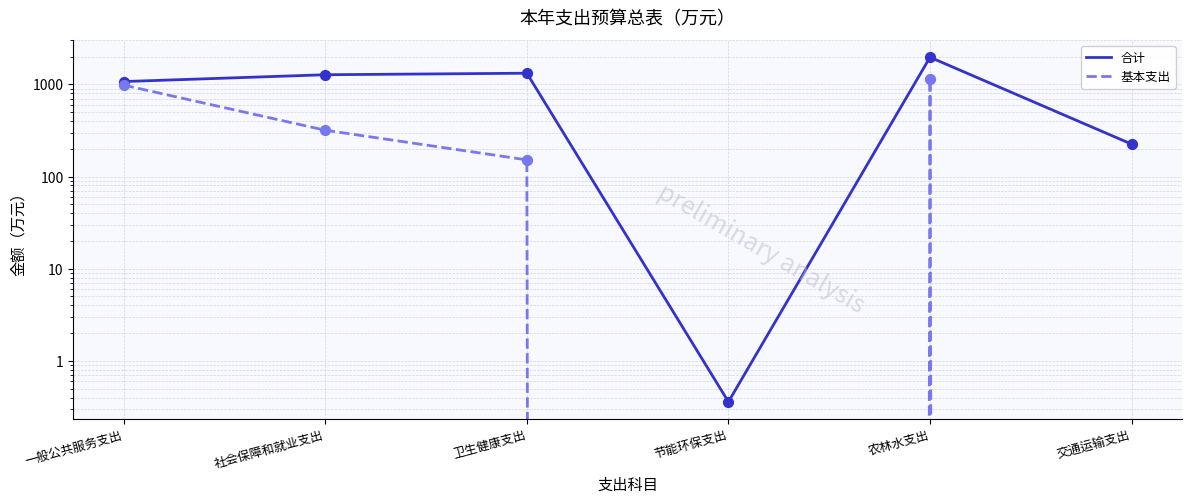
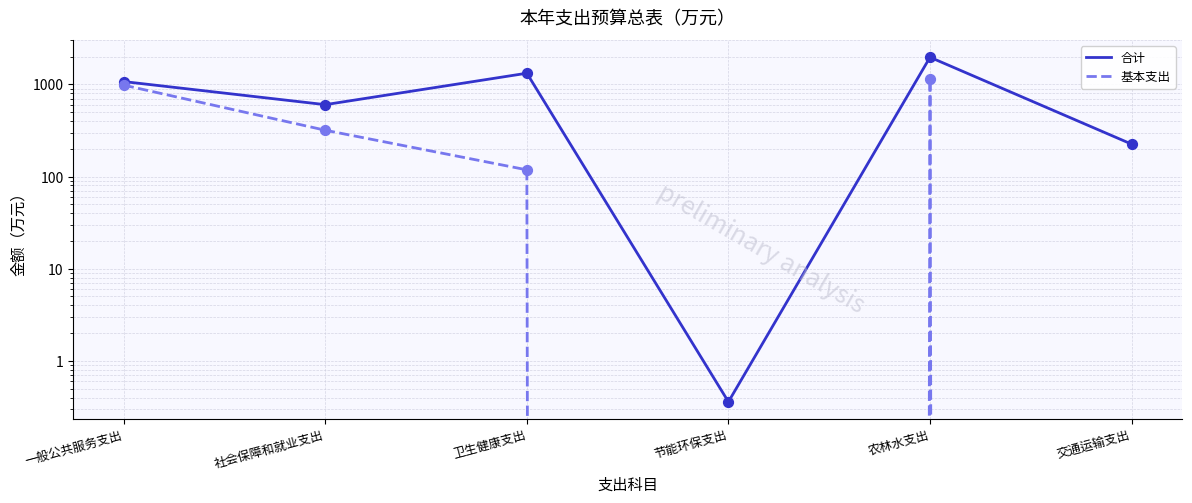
合计, 社会保障和就业支出: 1300 -> 600
基本支出, 卫生健康支出: 150 -> 120
